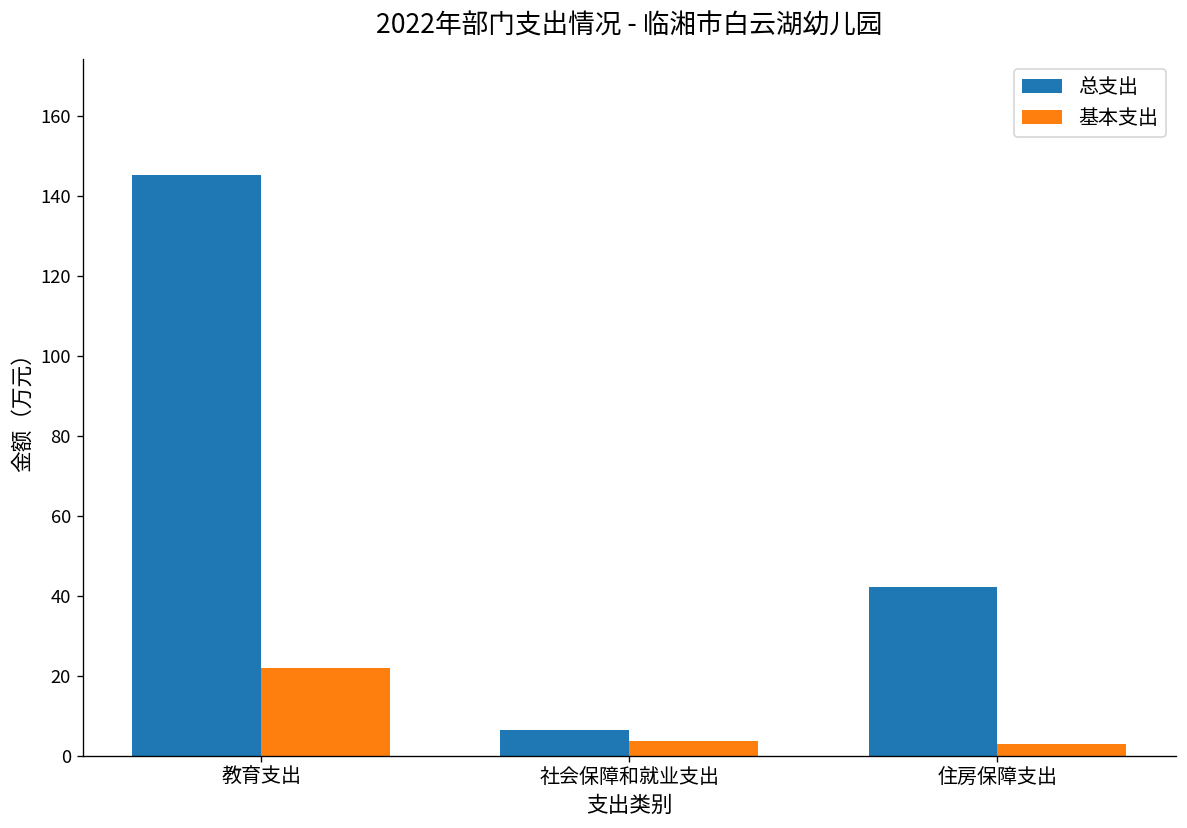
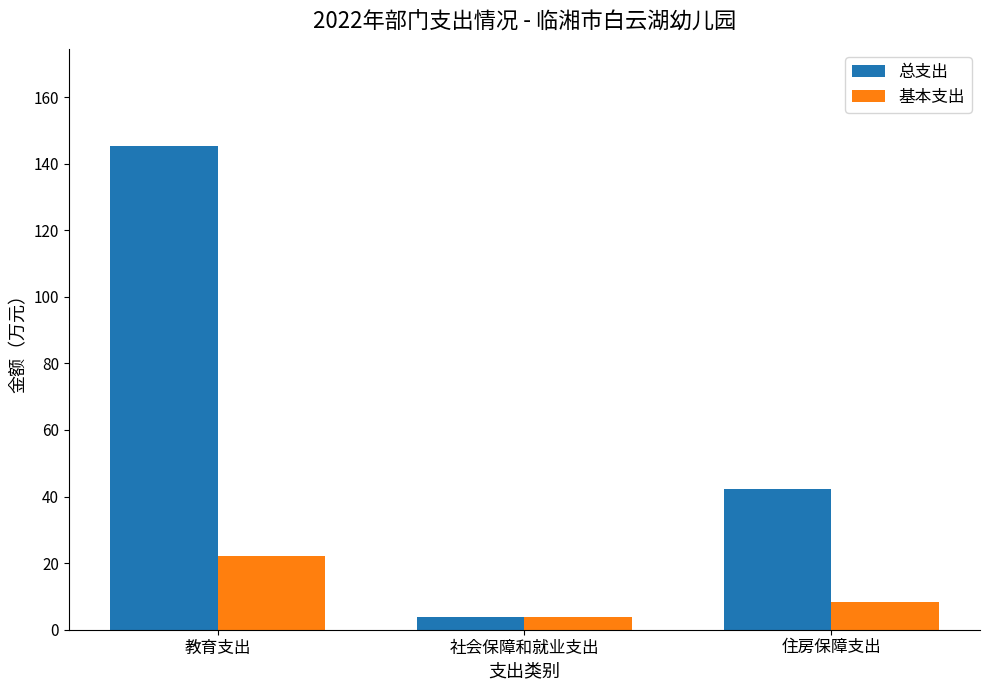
总支出, 社会保障和就业支出: 6 -> 4
基本支出, 住房保障支出: 3 -> 8
